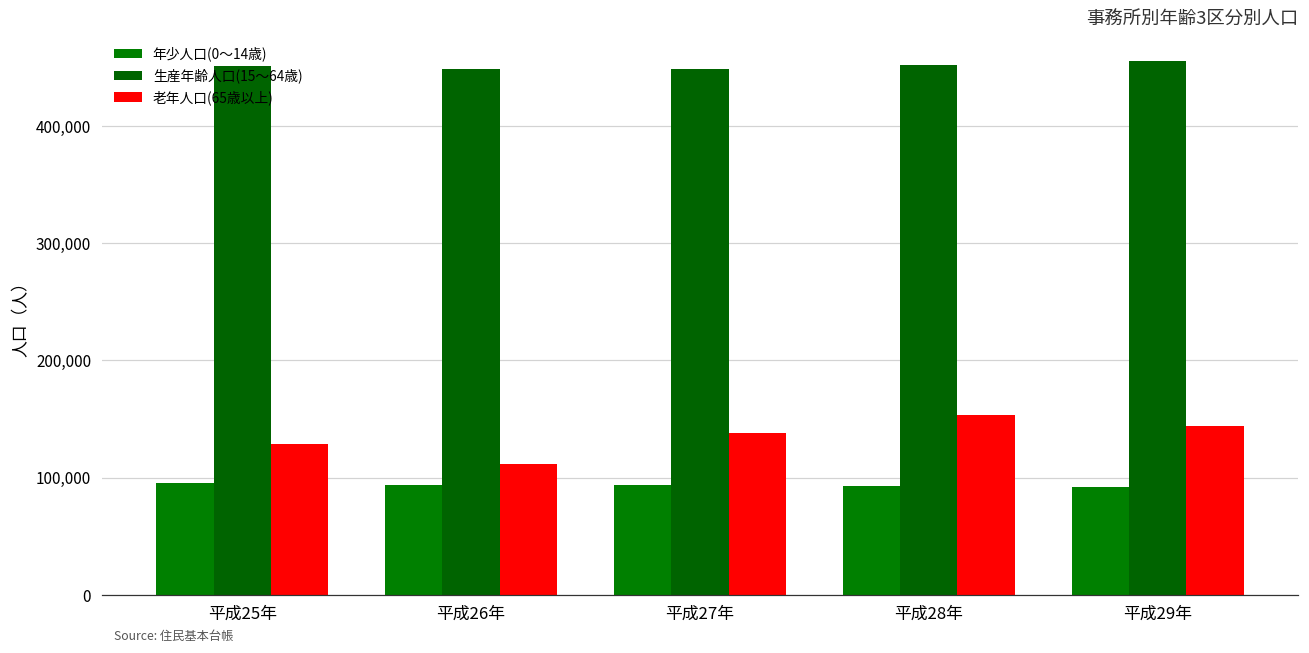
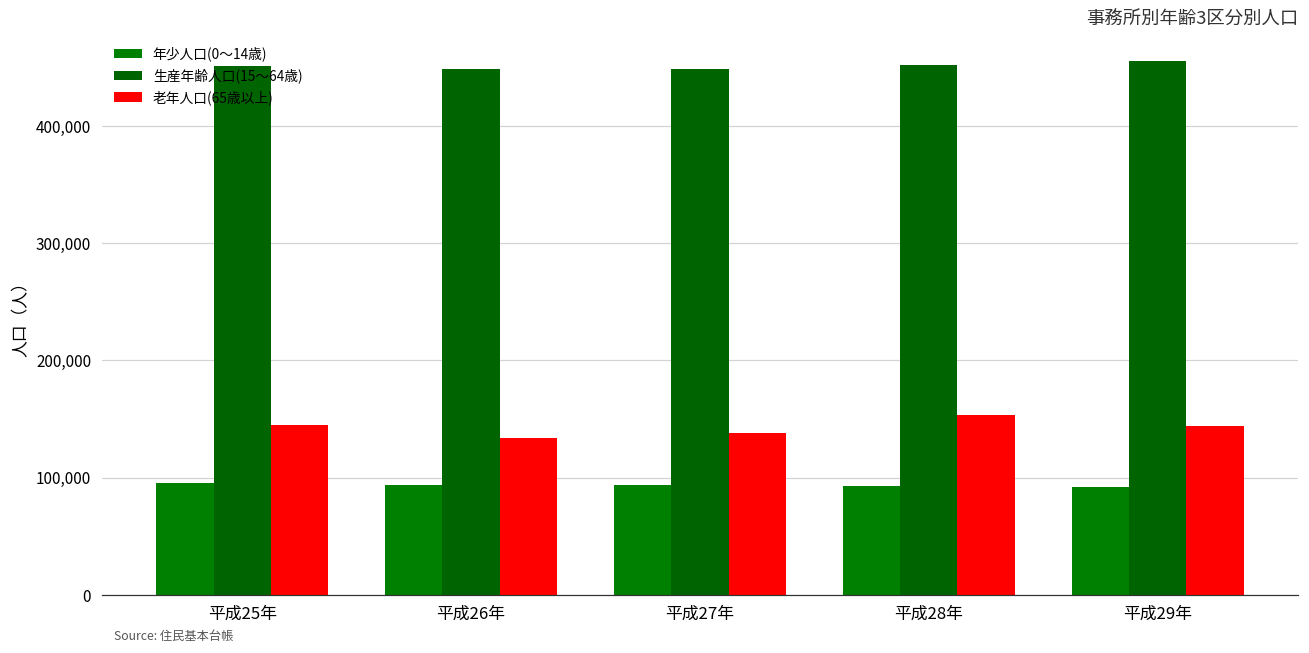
老年人口(65歳以上), 平成25年: 129,000 -> 145,000
老年人口(65歳以上), 平成26年: 112,000 -> 134,000
